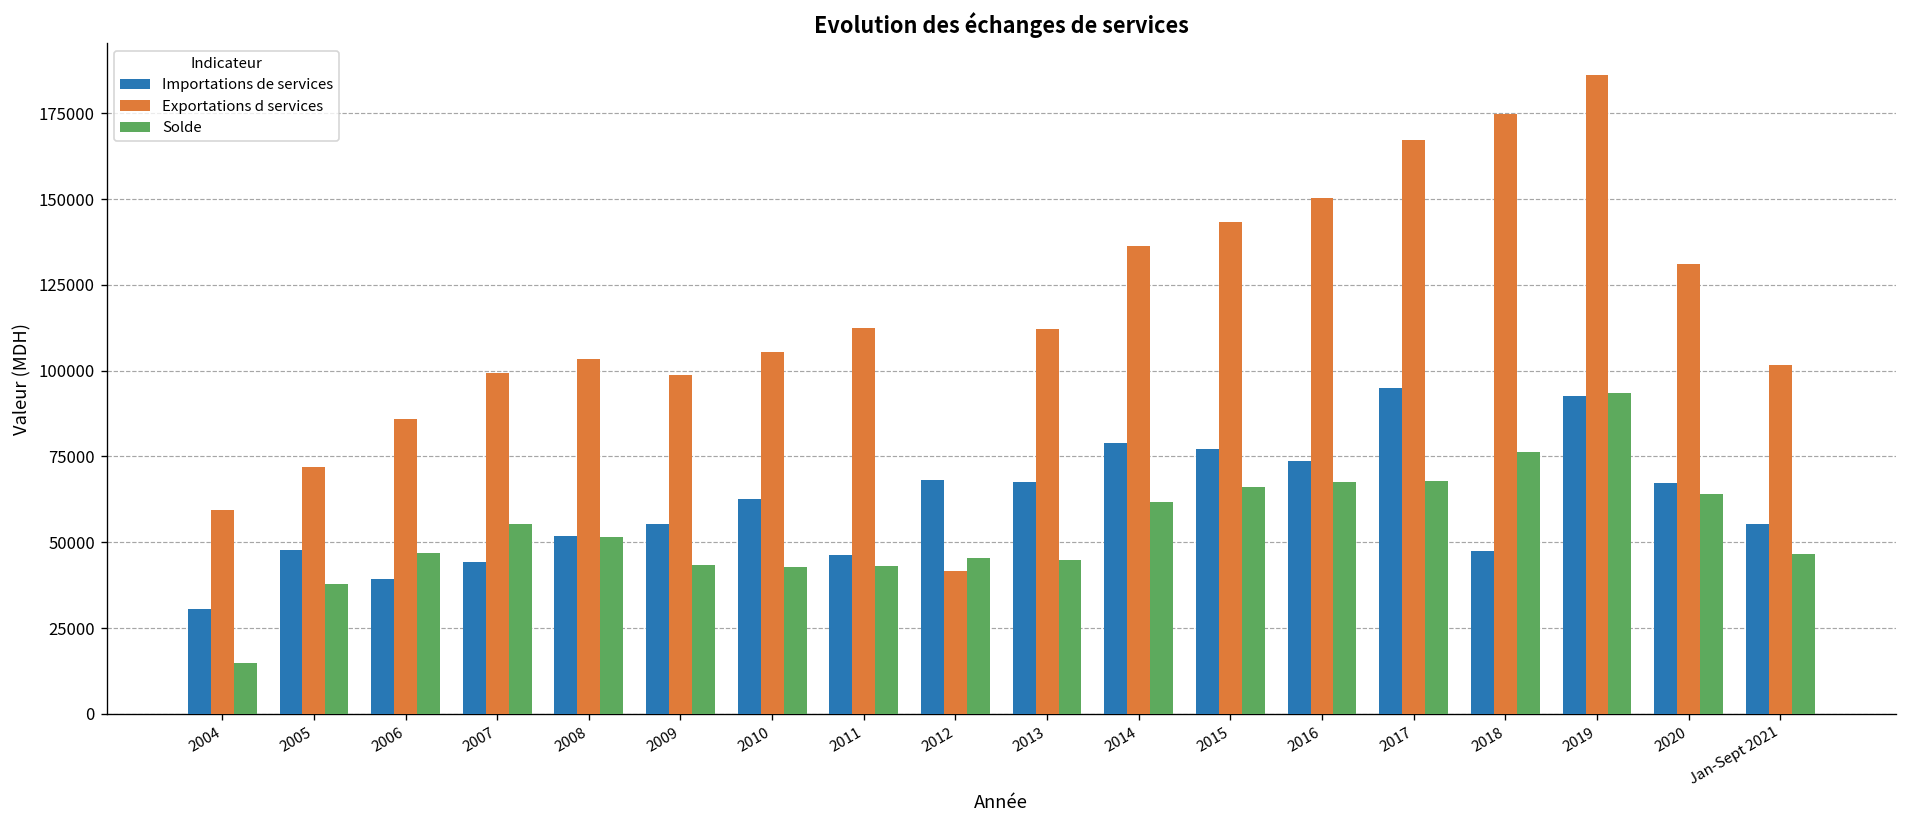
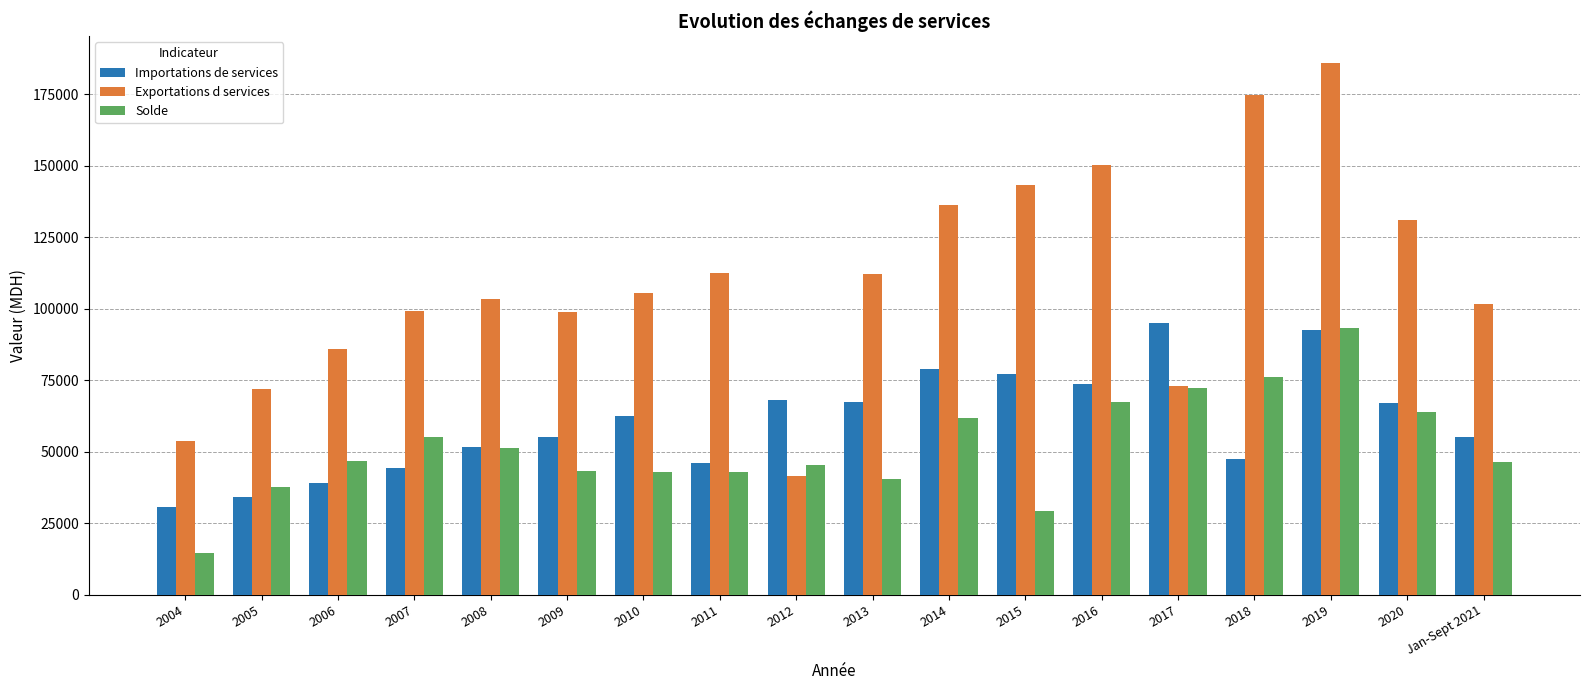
Exportations d services, 2004: 59000 -> 54000
Importations de services, 2005: 48000 -> 34000
Solde, 2013: 45000 -> 41000
Solde, 2015: 66000 -> 29000
Exportations d services, 2017: 167000 -> 73000
Solde, 2017: 68000 -> 72000
